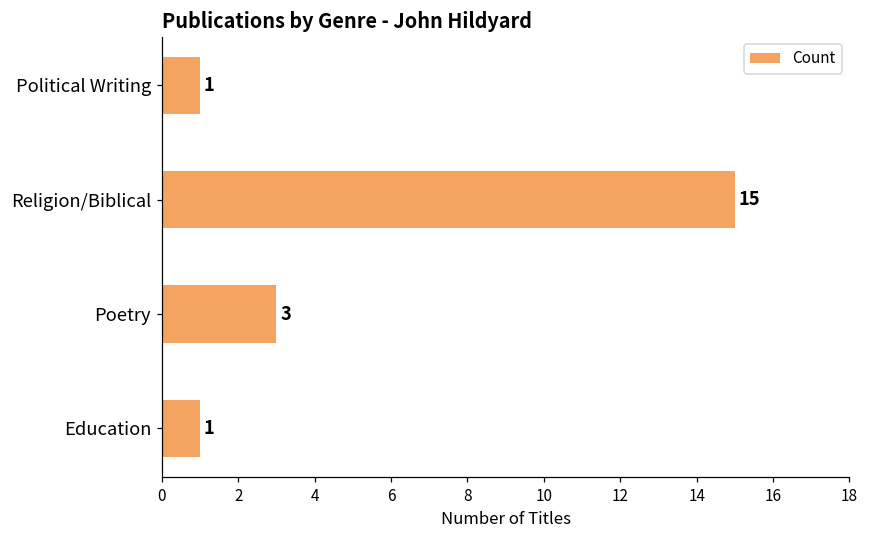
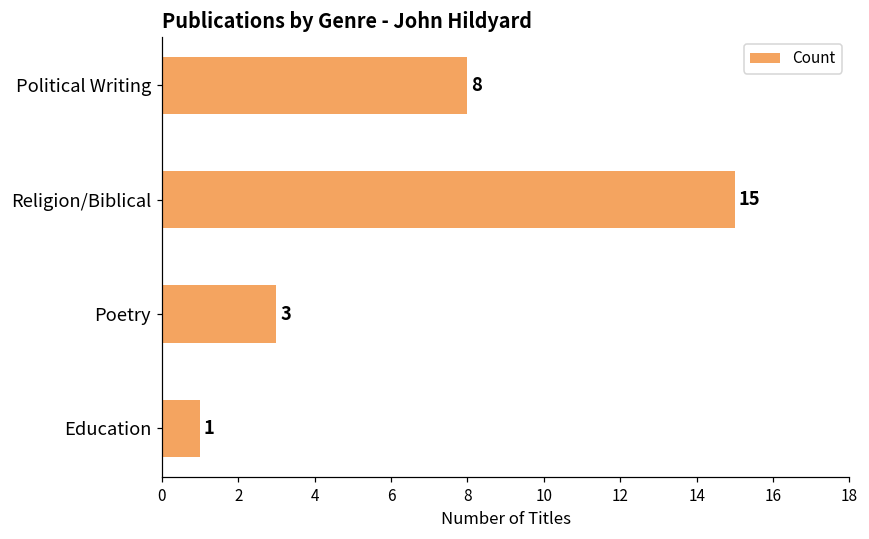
Political Writing: 1 -> 8
